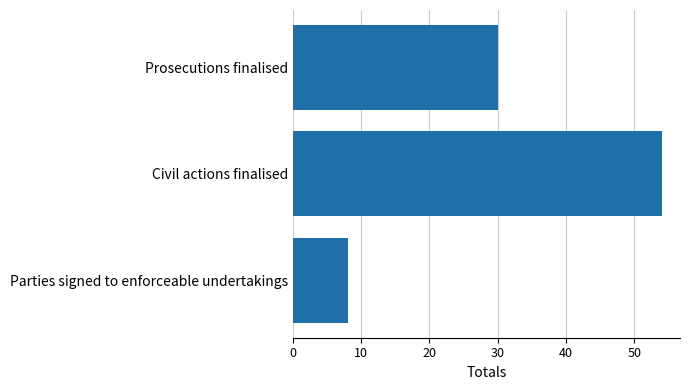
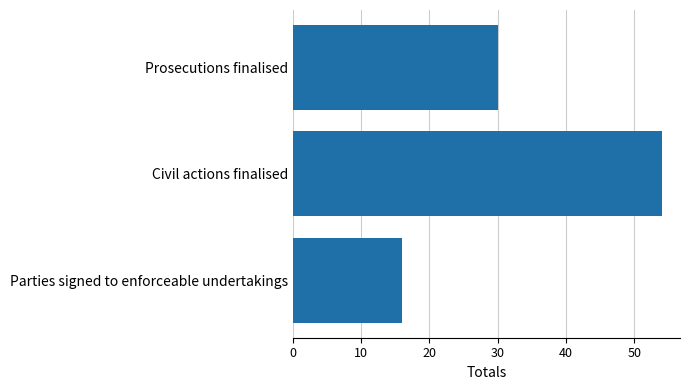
Parties signed to enforceable undertakings: 8 -> 16
